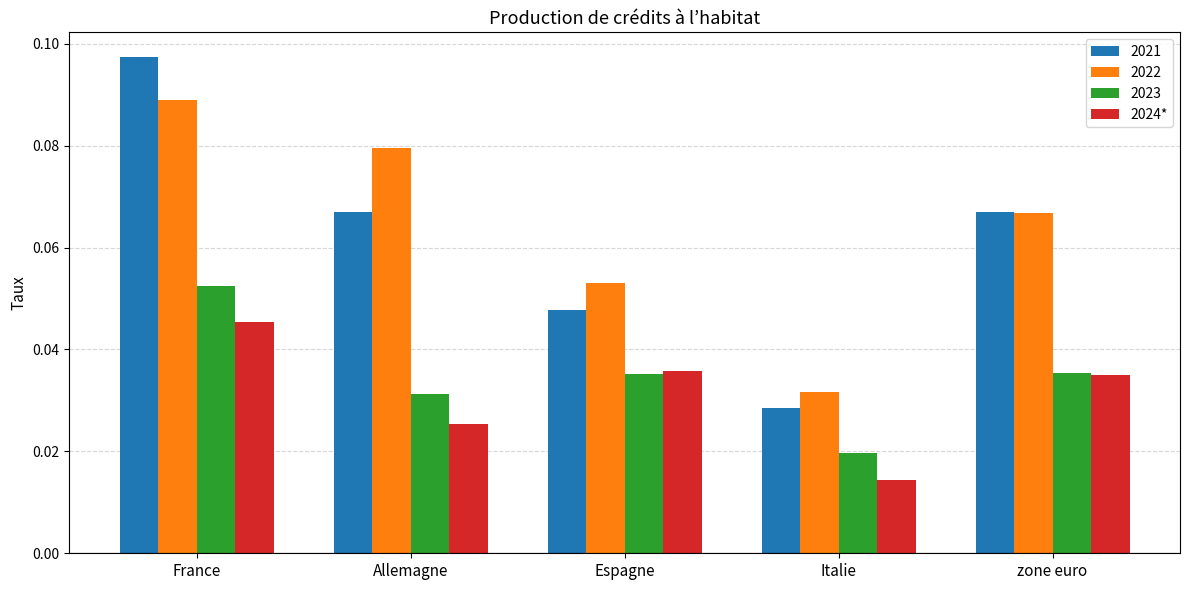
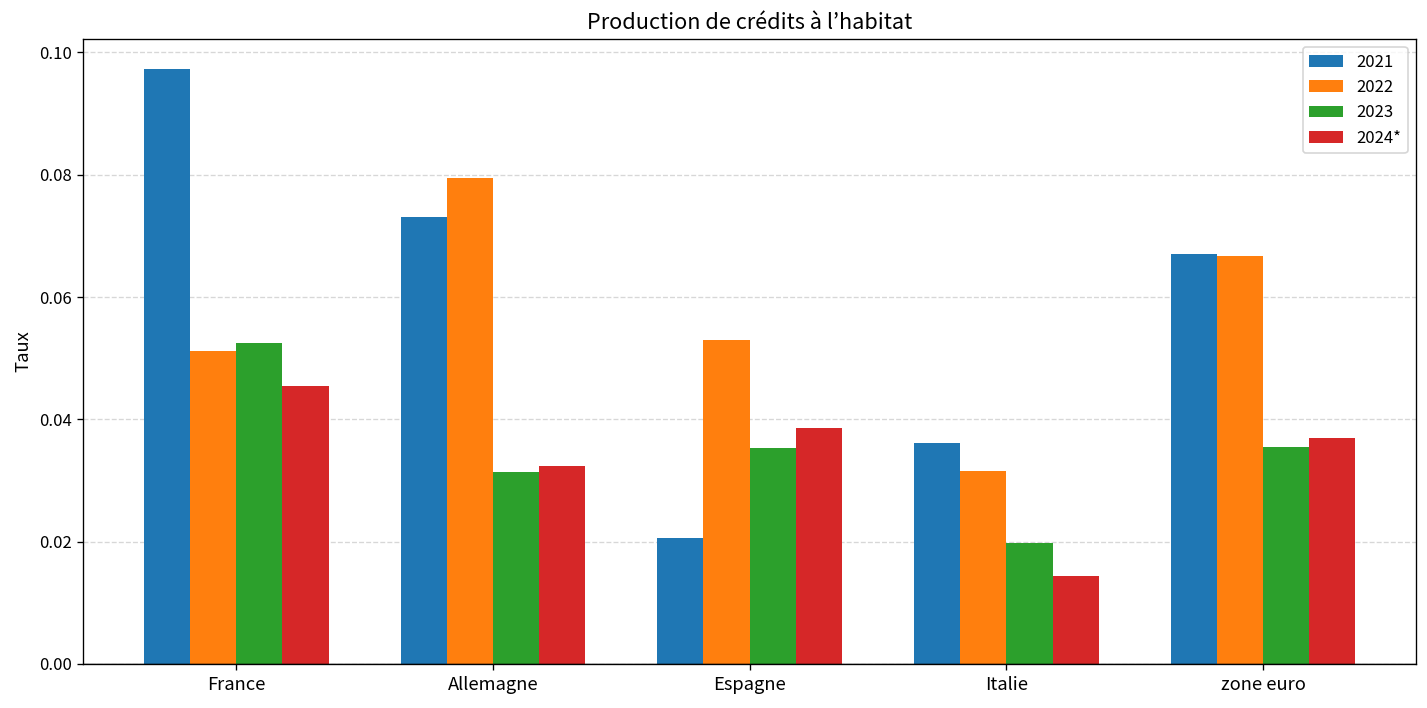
2022, France: 0.089 -> 0.051
2021, Allemagne: 0.067 -> 0.073
2024*, Allemagne: 0.025 -> 0.032
2021, Espagne: 0.048 -> 0.021
2024*, Espagne: 0.036 -> 0.039
2021, Italie: 0.029 -> 0.036
2024*, zone euro: 0.035 -> 0.037
